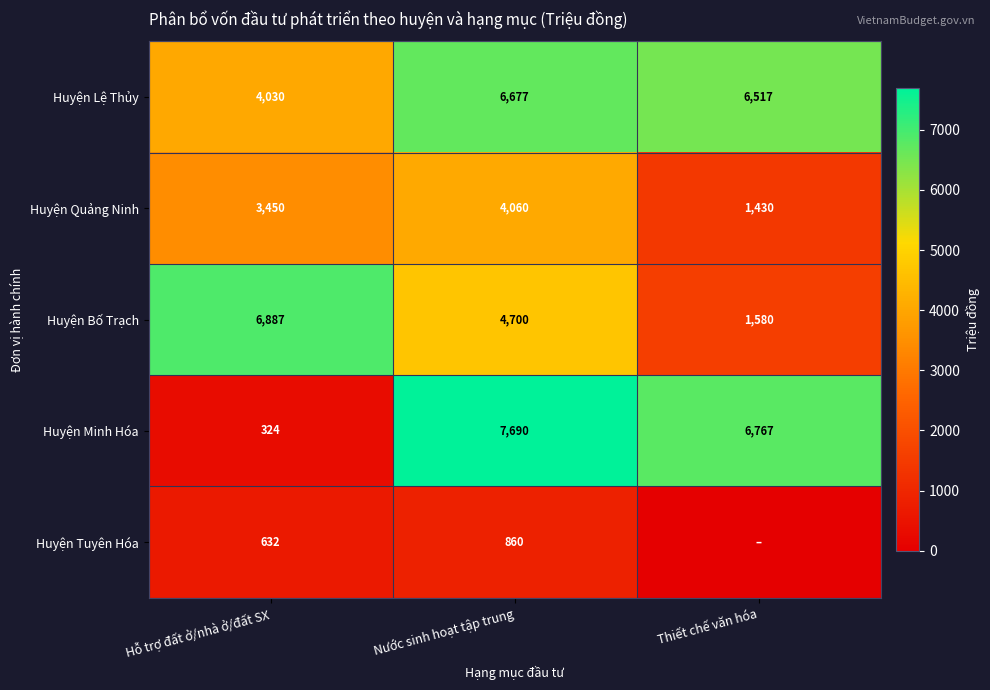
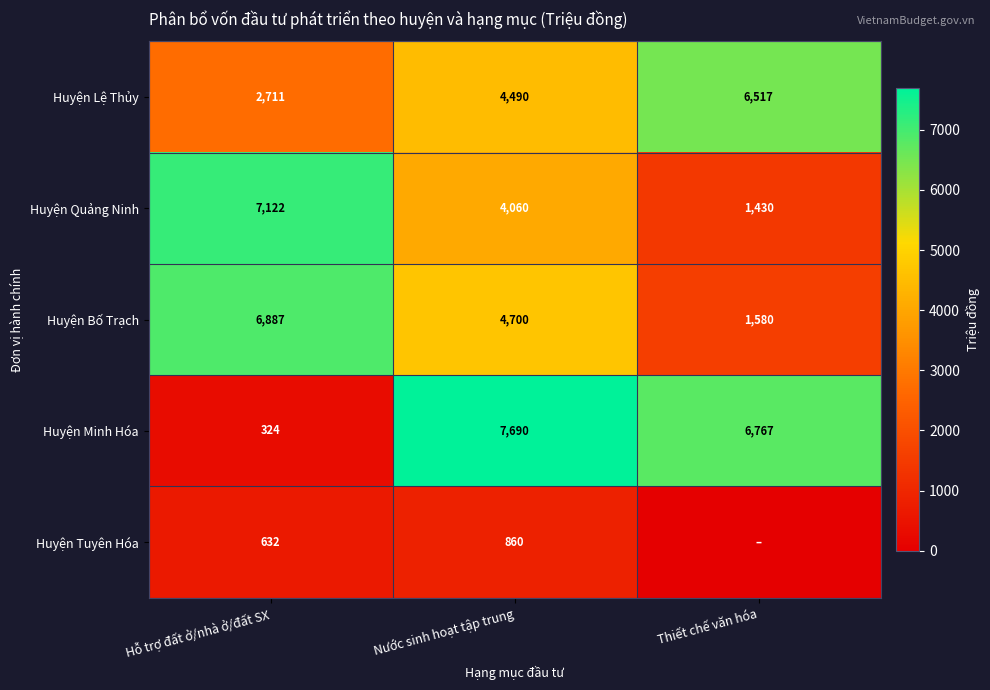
Huyện Lệ Thủy, Hỗ trợ đất ở/nhà ở/đất SX: 4,030 -> 2,711
Huyện Lệ Thủy, Nước sinh hoạt tập trung: 6,677 -> 4,490
Huyện Quảng Ninh, Hỗ trợ đất ở/nhà ở/đất SX: 3,450 -> 7,122
